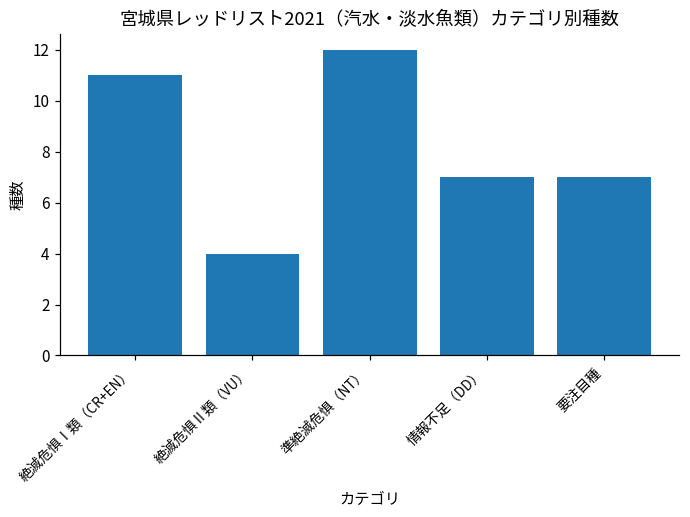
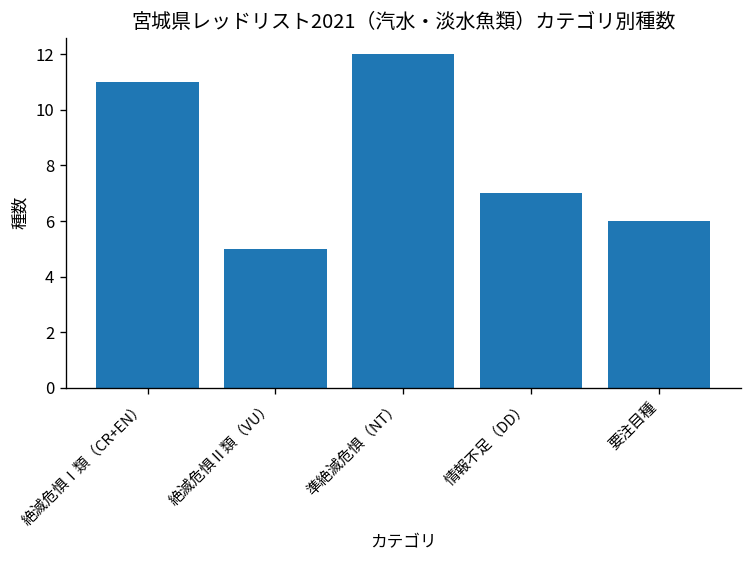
絶滅危惧Ⅱ類（VU）: 4 -> 5
要注目種: 7 -> 6
